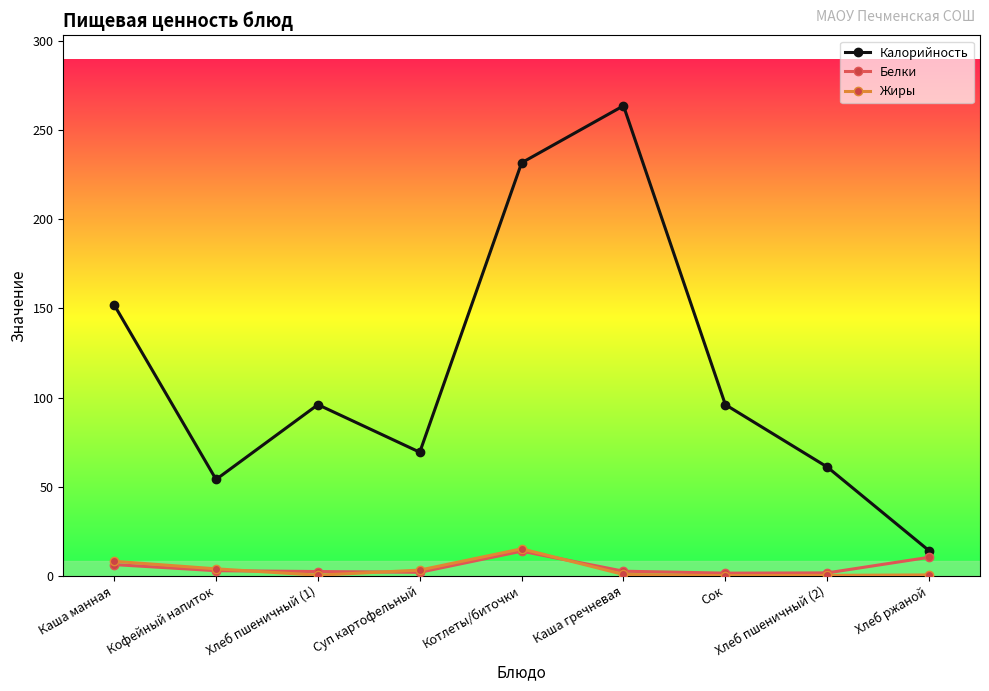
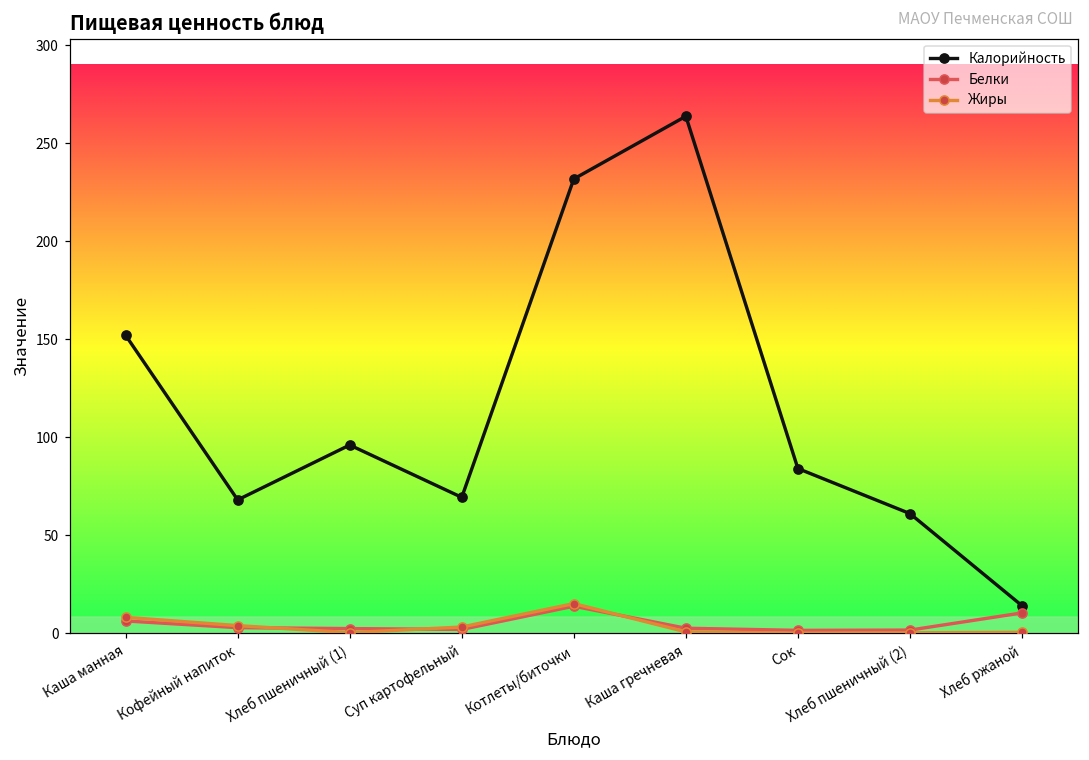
Калорийность, Кофейный напиток: 54 -> 68
Калорийность, Сок: 96 -> 84
